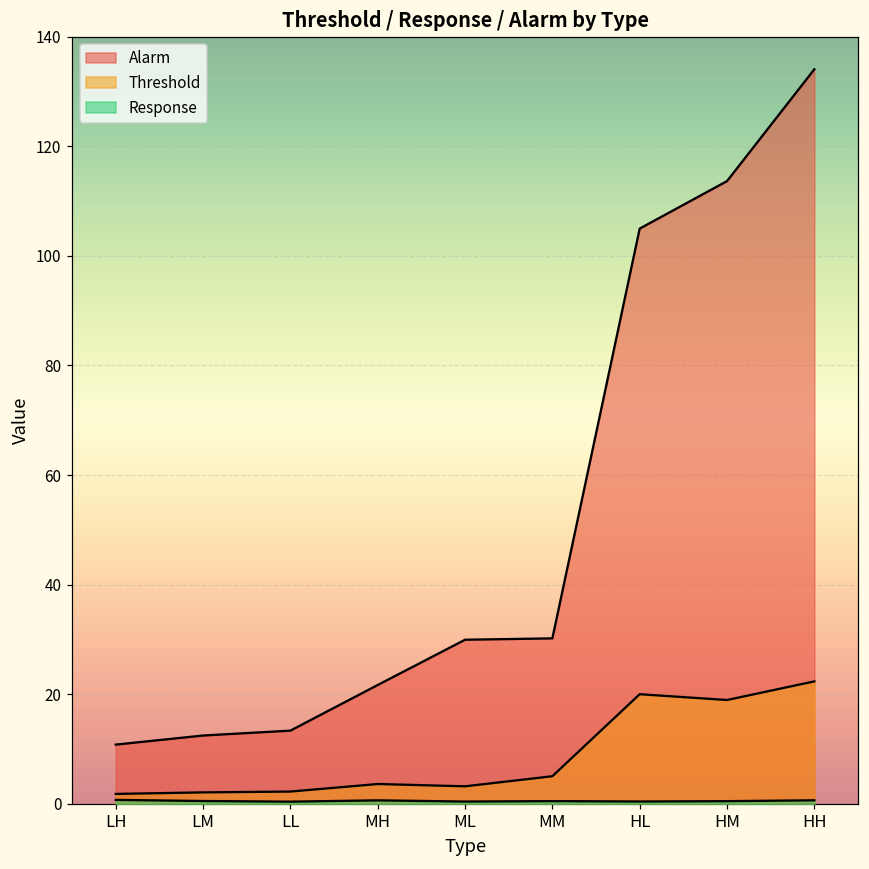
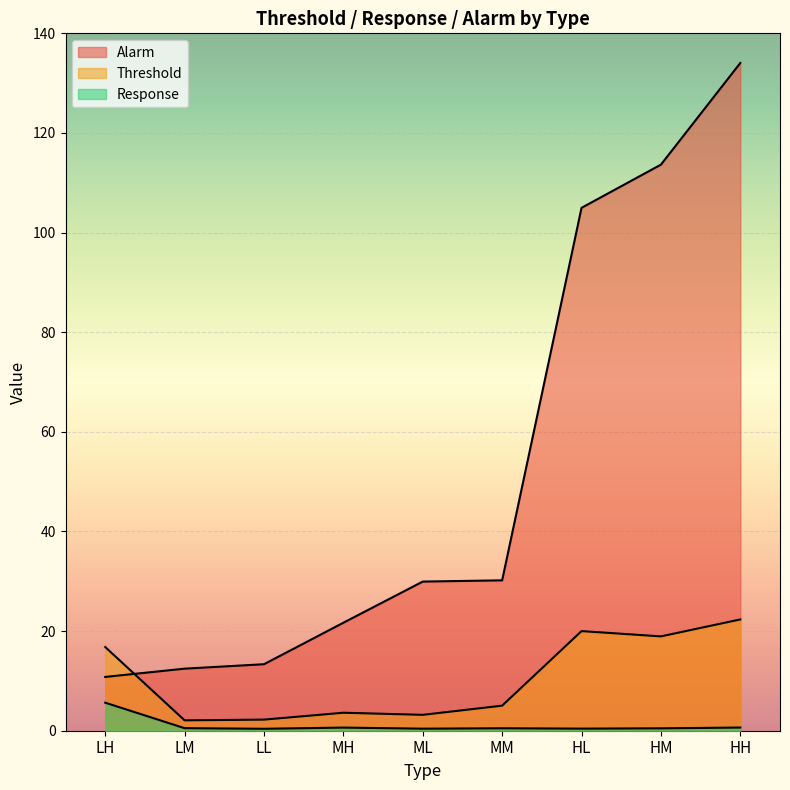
Threshold, LH: 2 -> 17
Response, LH: 1 -> 6
